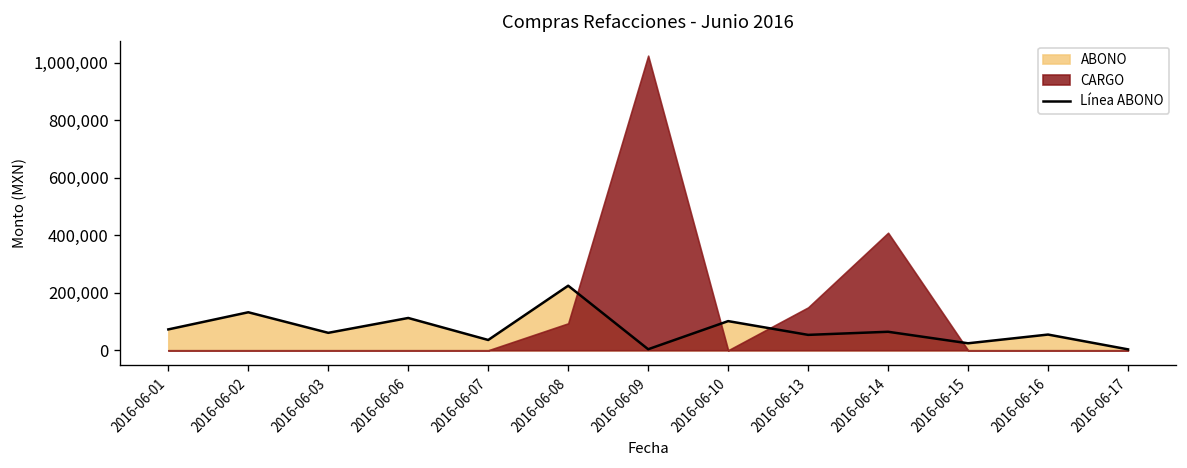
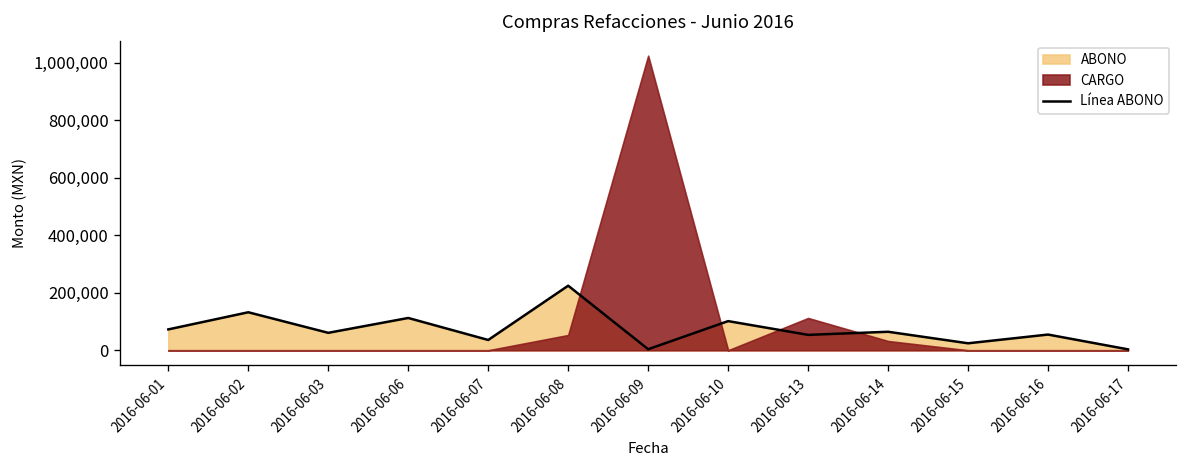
CARGO, 2016-06-08: 90,000 -> 50,000
CARGO, 2016-06-13: 150,000 -> 110,000
CARGO, 2016-06-14: 410,000 -> 30,000
